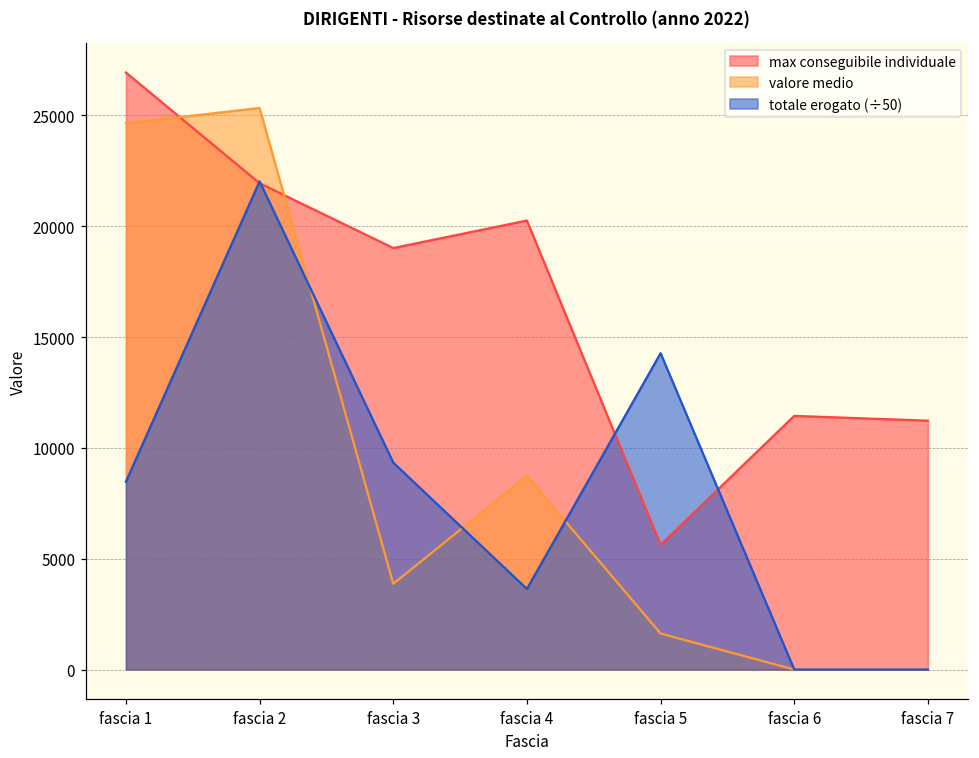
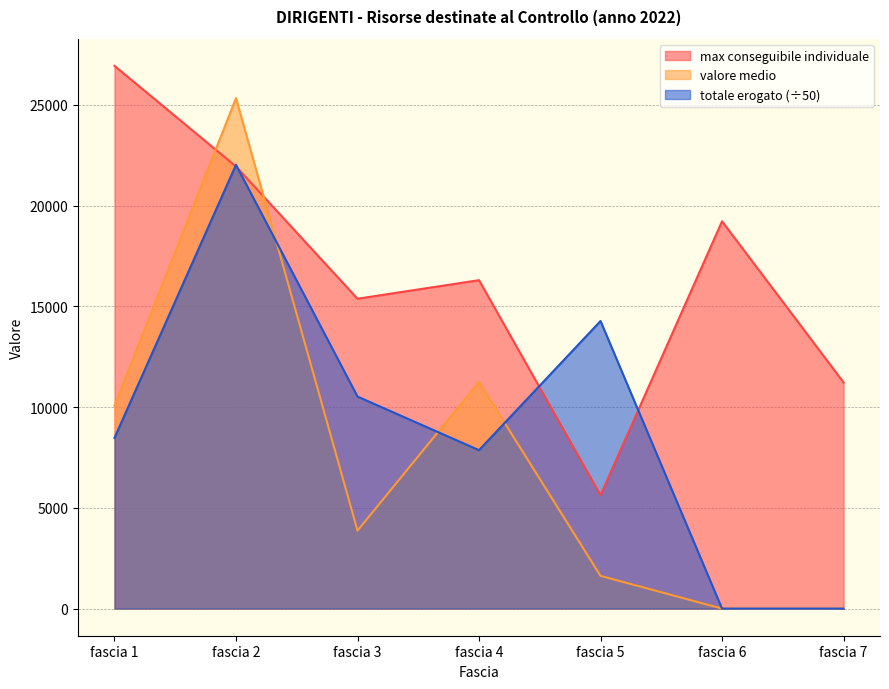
valore medio, fascia 1: 24600 -> 10100
max conseguibile individuale, fascia 3: 19000 -> 15400
totale erogato (÷50), fascia 3: 9300 -> 10500
max conseguibile individuale, fascia 4: 20300 -> 16300
valore medio, fascia 4: 8700 -> 11200
totale erogato (÷50), fascia 4: 3600 -> 7900
max conseguibile individuale, fascia 6: 11400 -> 19200
